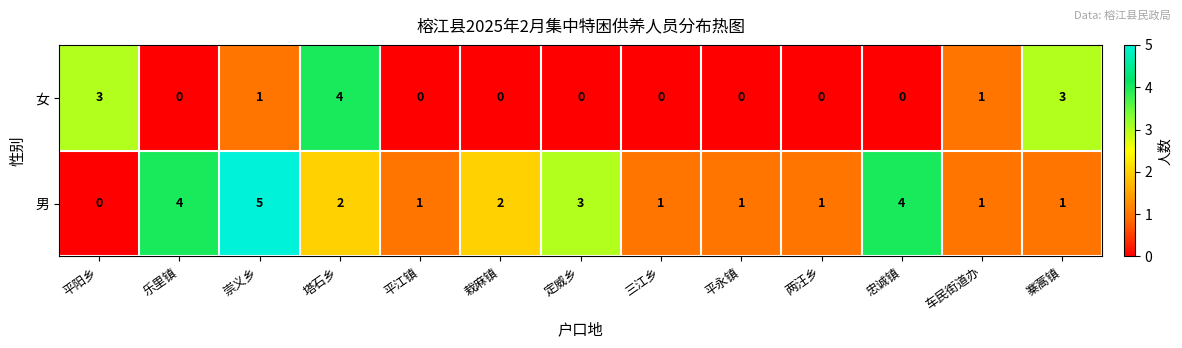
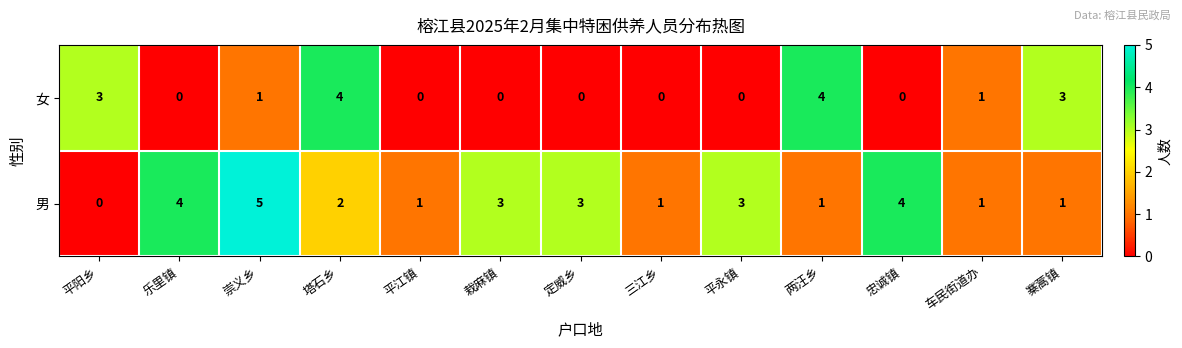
女, 两汪乡: 0 -> 4
男, 栽麻镇: 2 -> 3
男, 平永镇: 1 -> 3
